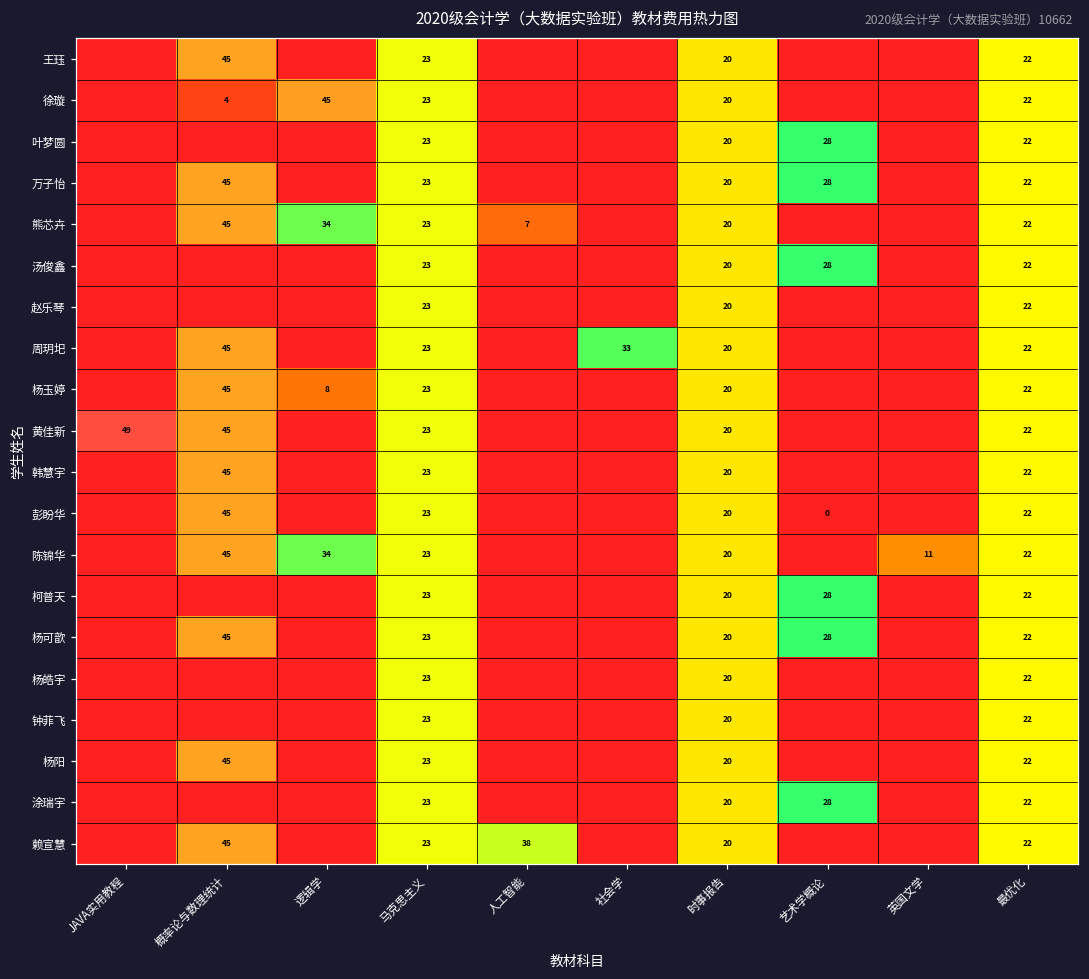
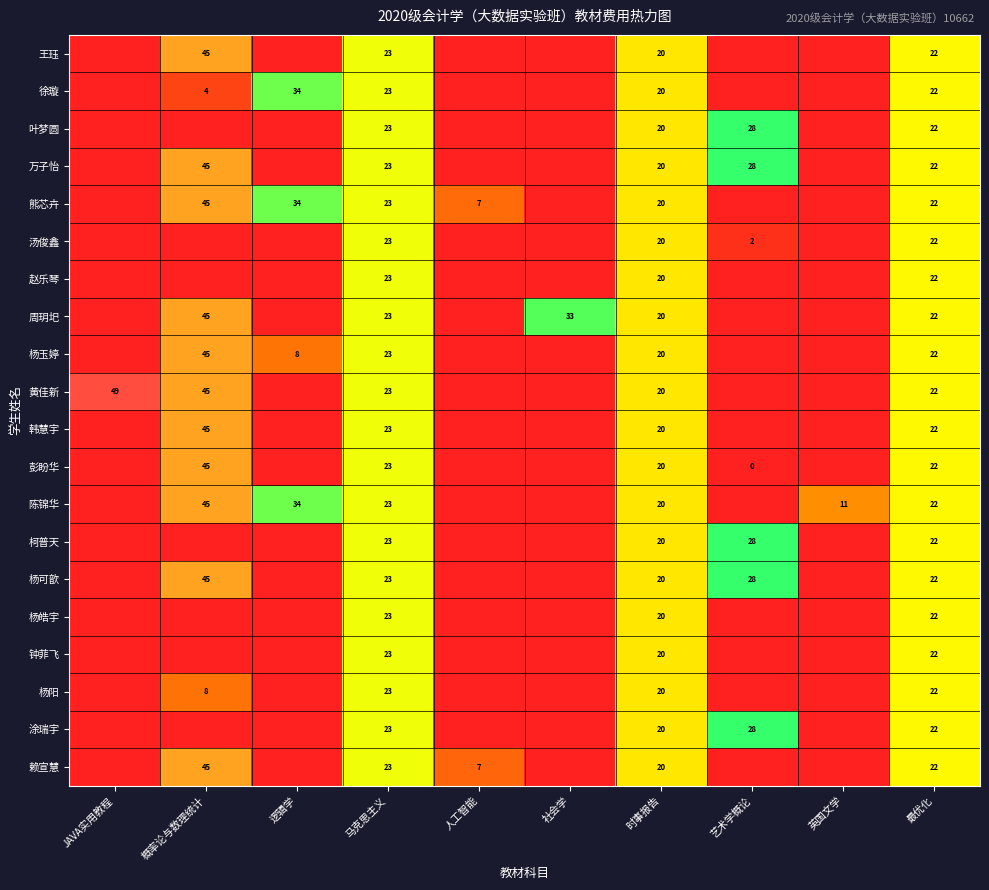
徐璇, 逻辑学: 45 -> 34
汤俊鑫, 艺术学概论: 28 -> 2
杨阳, 概率论与数理统计: 45 -> 8
赖宣慧, 人工智能: 38 -> 7
